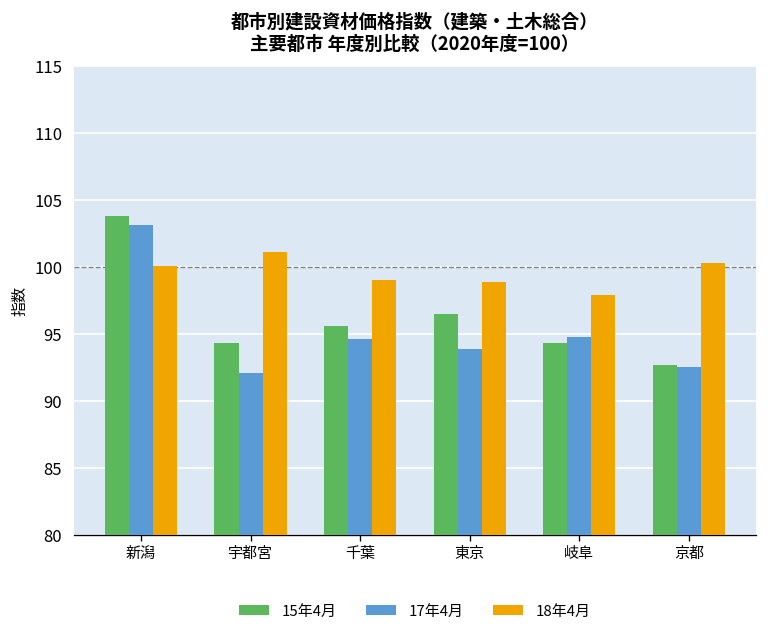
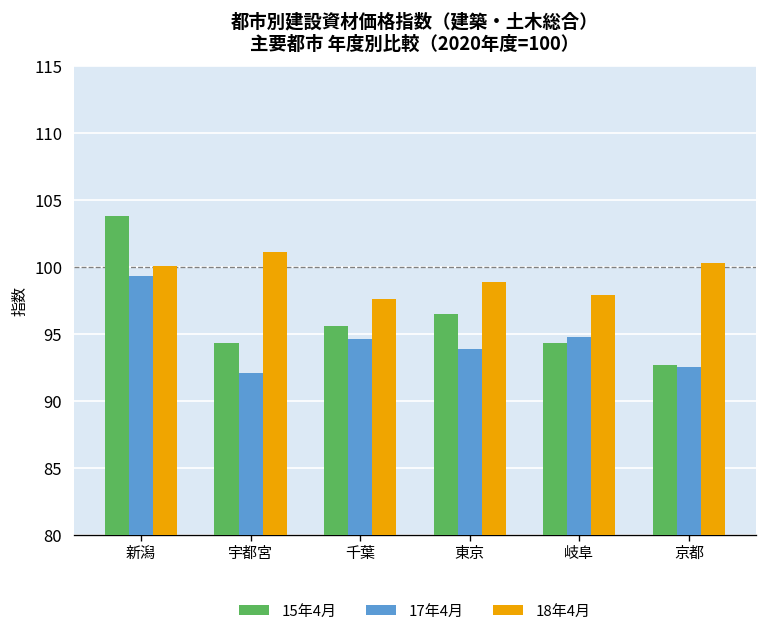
17年4月, 新潟: 103.1 -> 99.3
18年4月, 千葉: 99.0 -> 97.6
